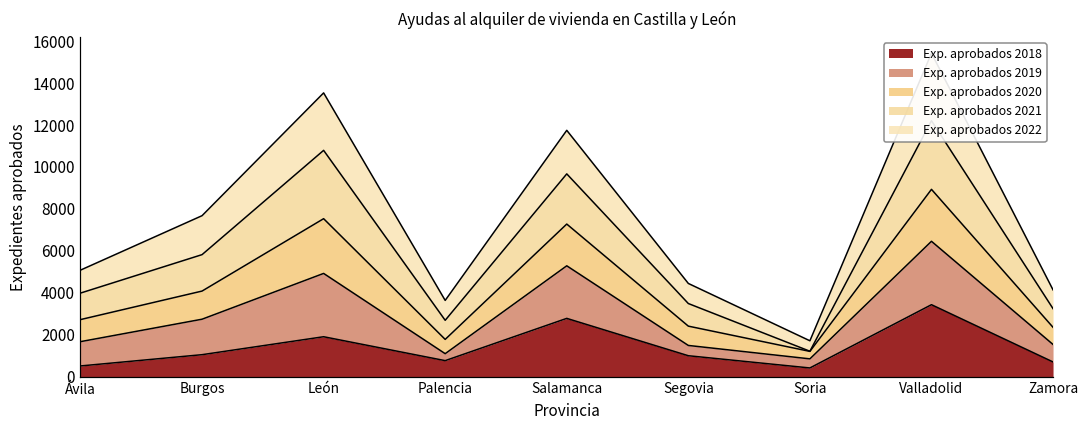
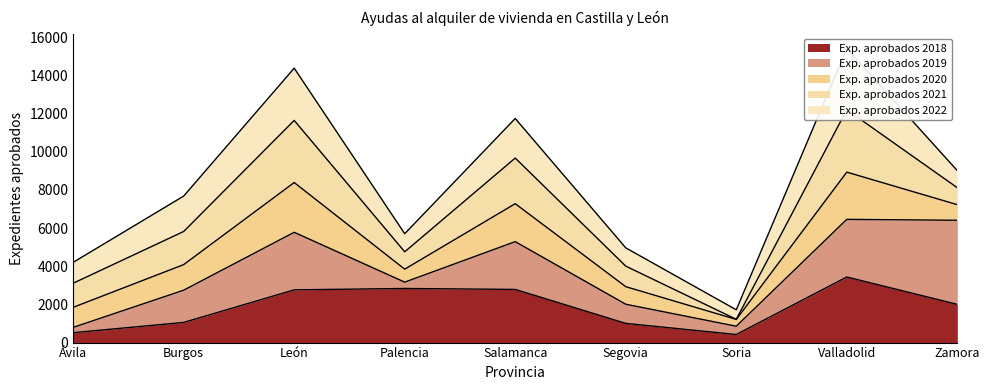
Exp. aprobados 2019, Ávila: 1200 -> 300
Exp. aprobados 2018, León: 1900 -> 2800
Exp. aprobados 2018, Palencia: 800 -> 2800
Exp. aprobados 2019, Segovia: 500 -> 1000
Exp. aprobados 2018, Zamora: 700 -> 2000
Exp. aprobados 2019, Zamora: 800 -> 4400
